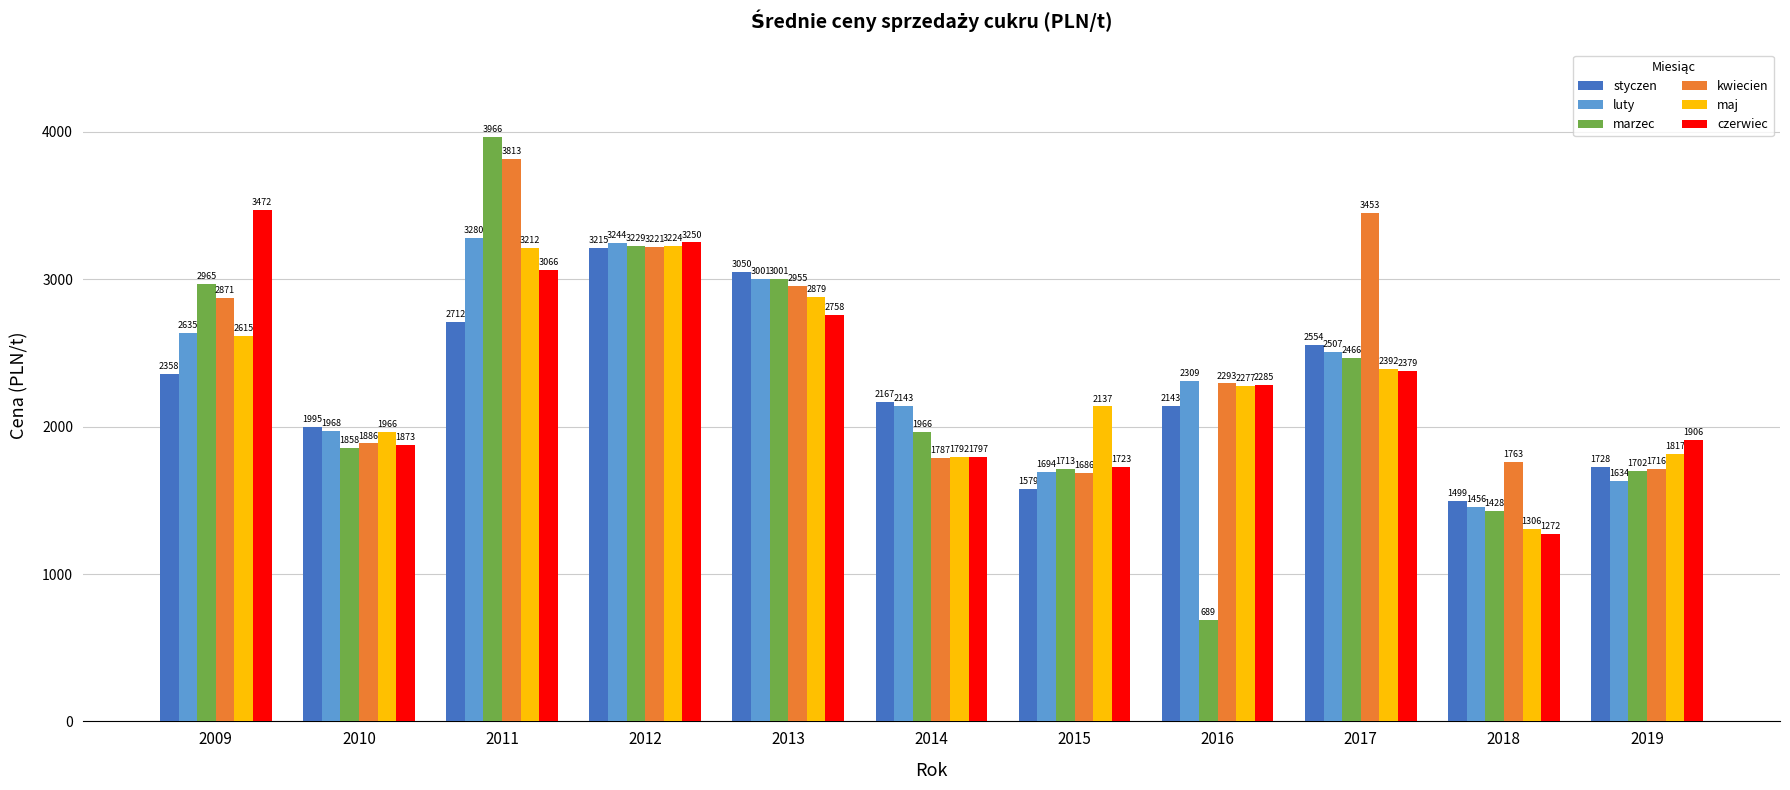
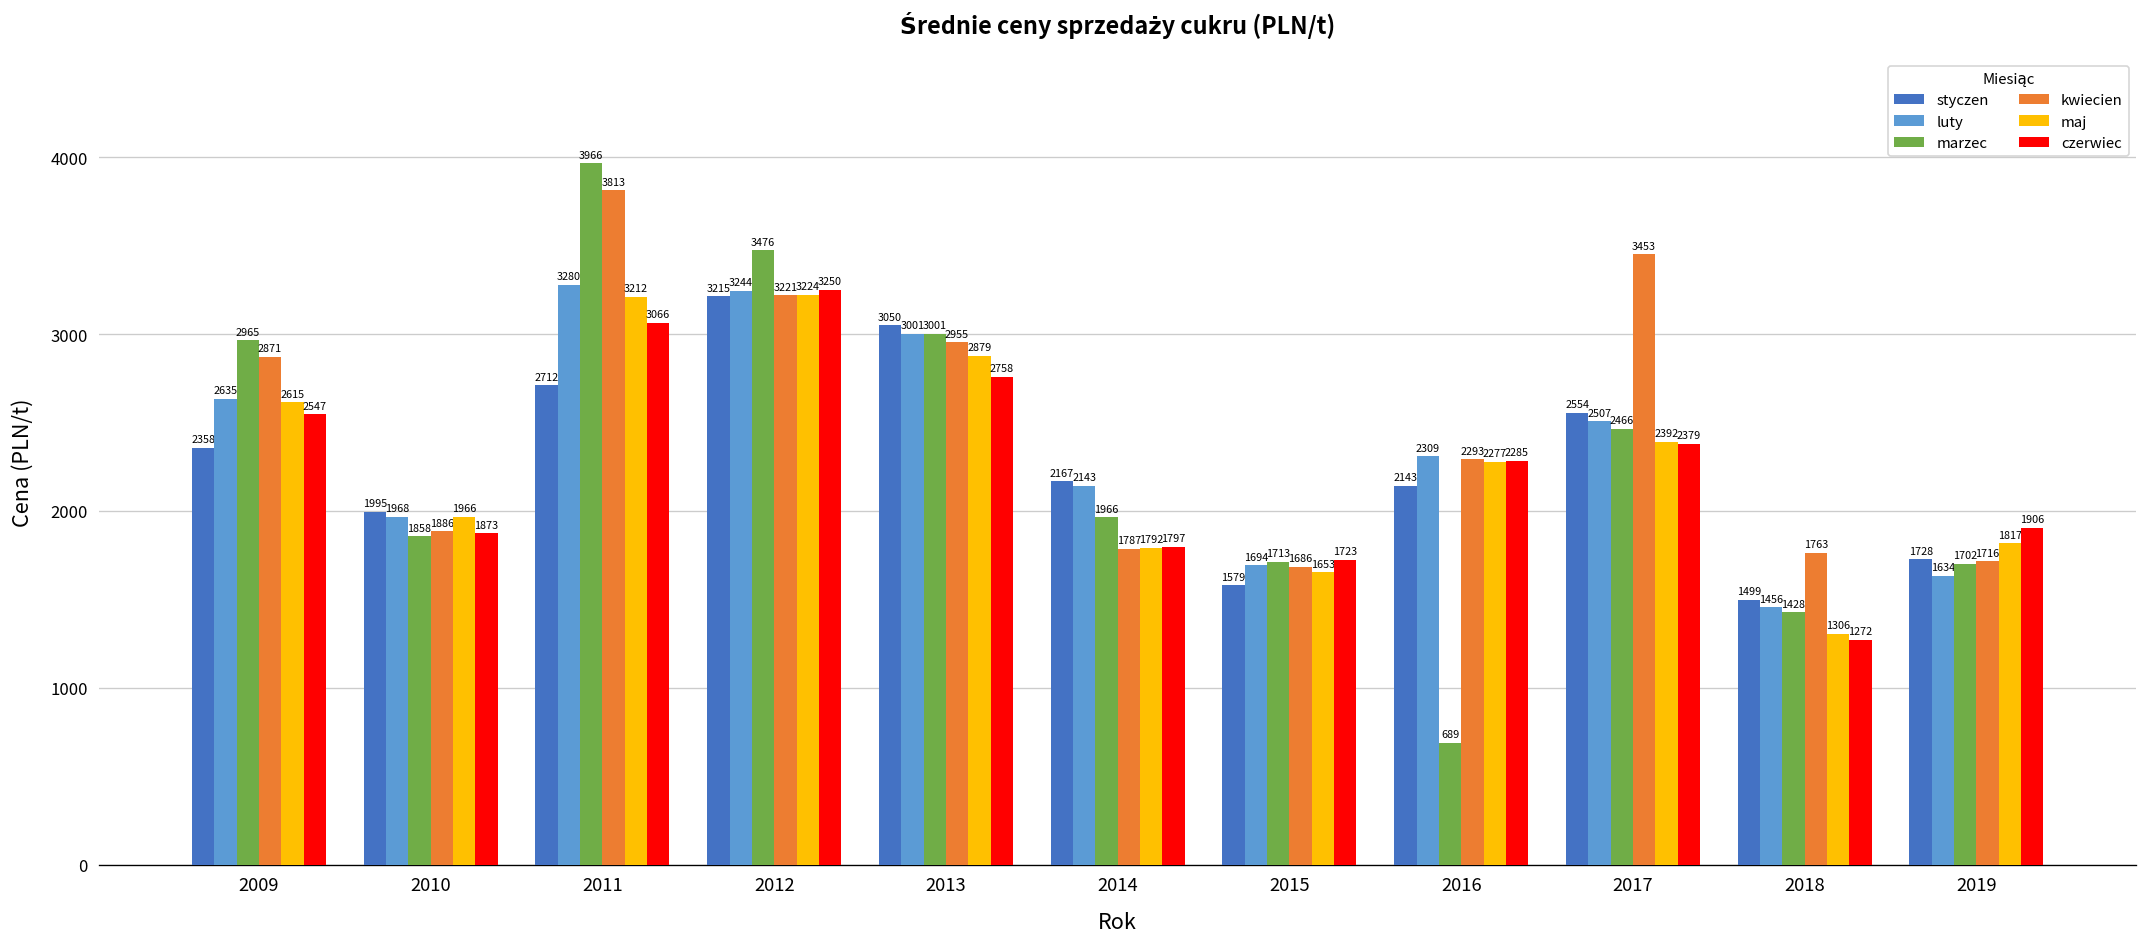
czerwiec, 2009: 3472 -> 2547
marzec, 2012: 3229 -> 3476
maj, 2015: 2137 -> 1653
